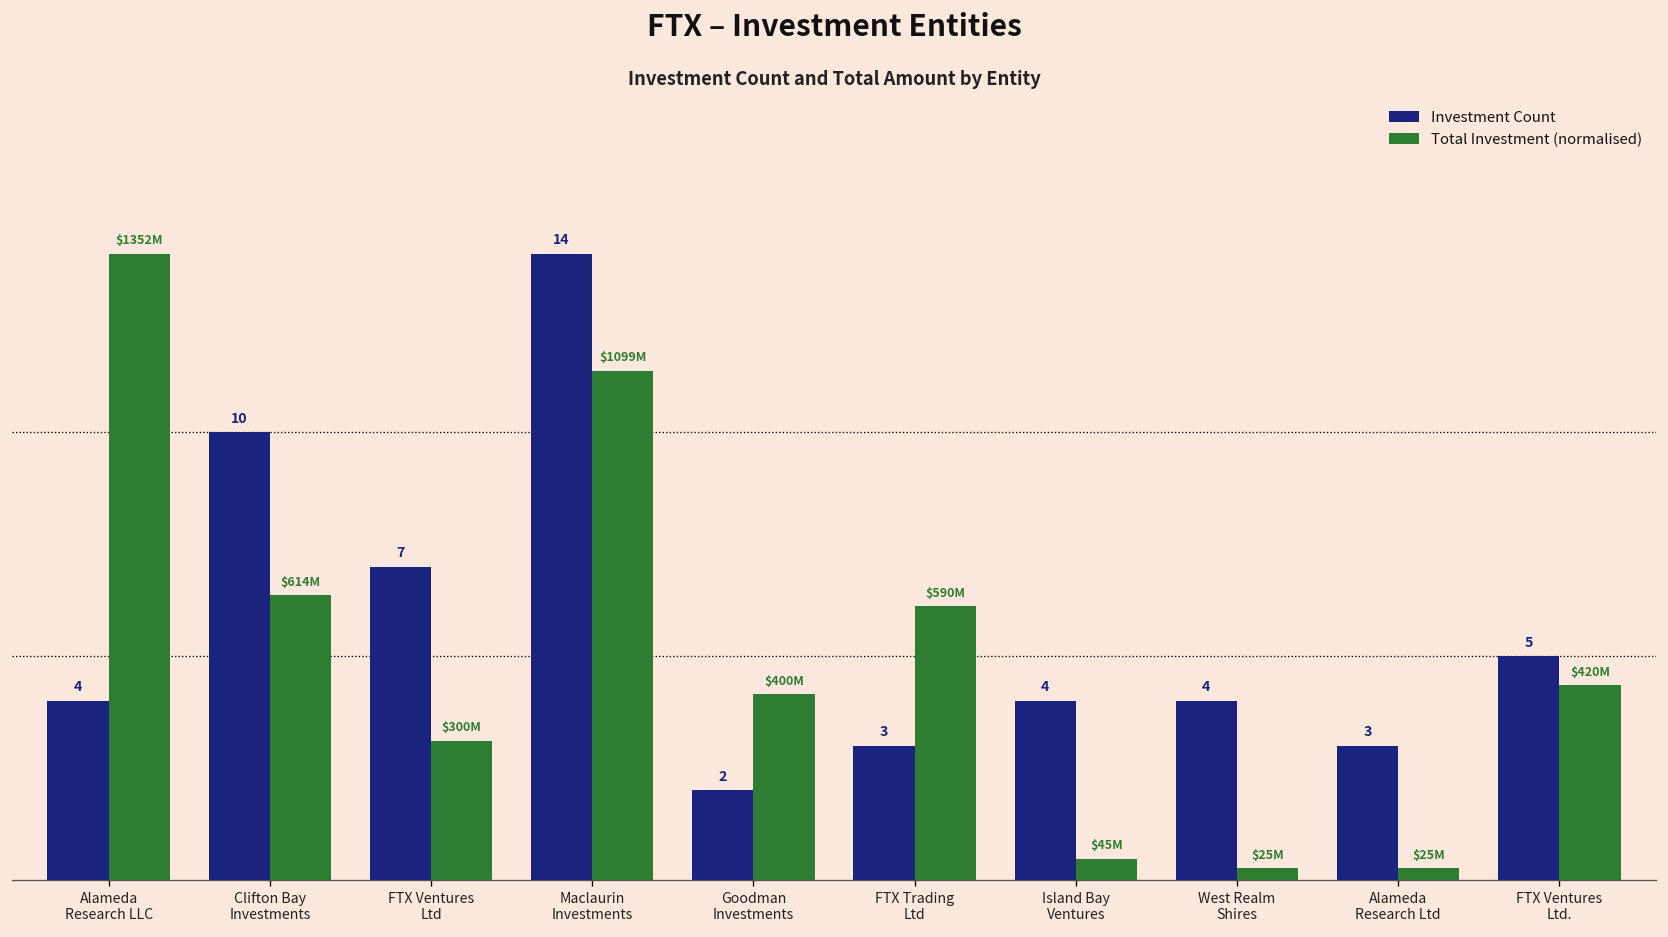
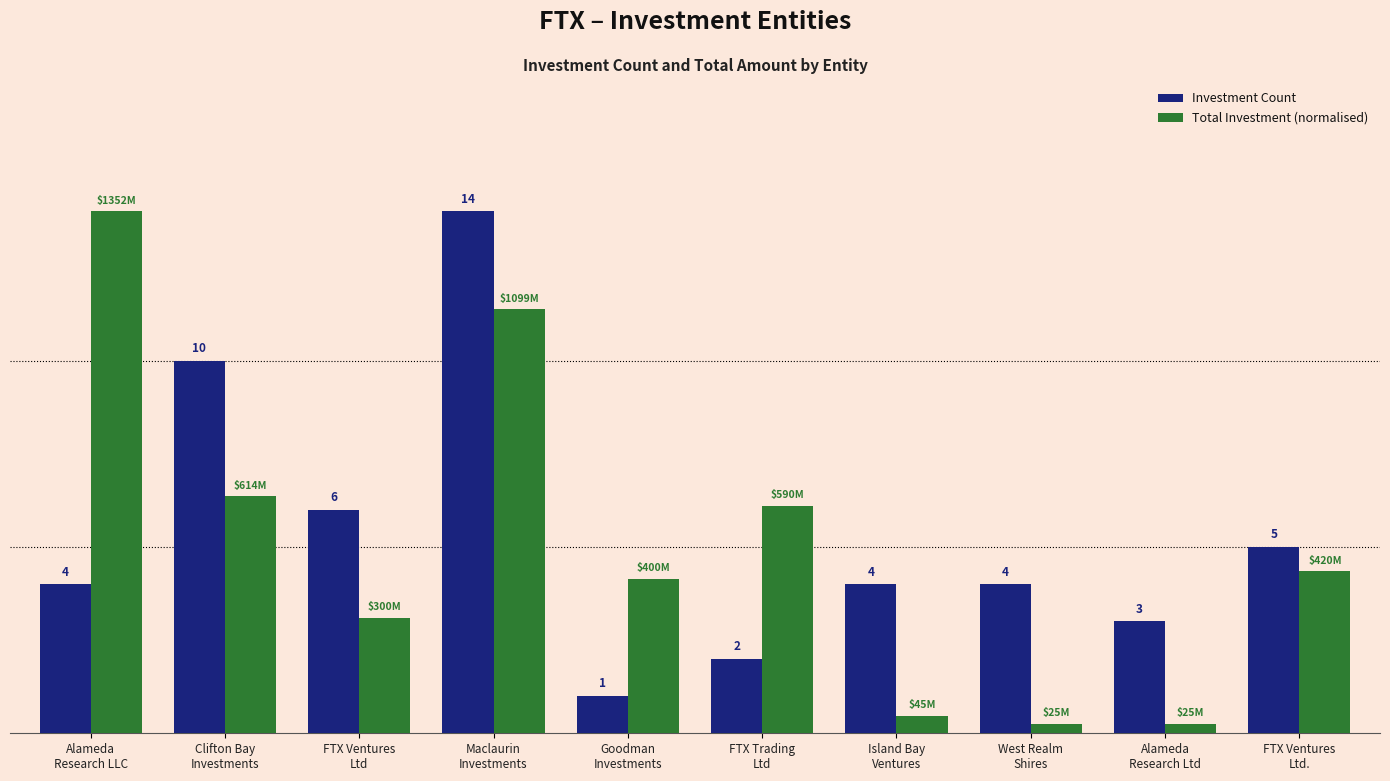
Investment Count, FTX Ventures Ltd: 7 -> 6
Investment Count, Goodman Investments: 2 -> 1
Investment Count, FTX Trading Ltd: 3 -> 2
